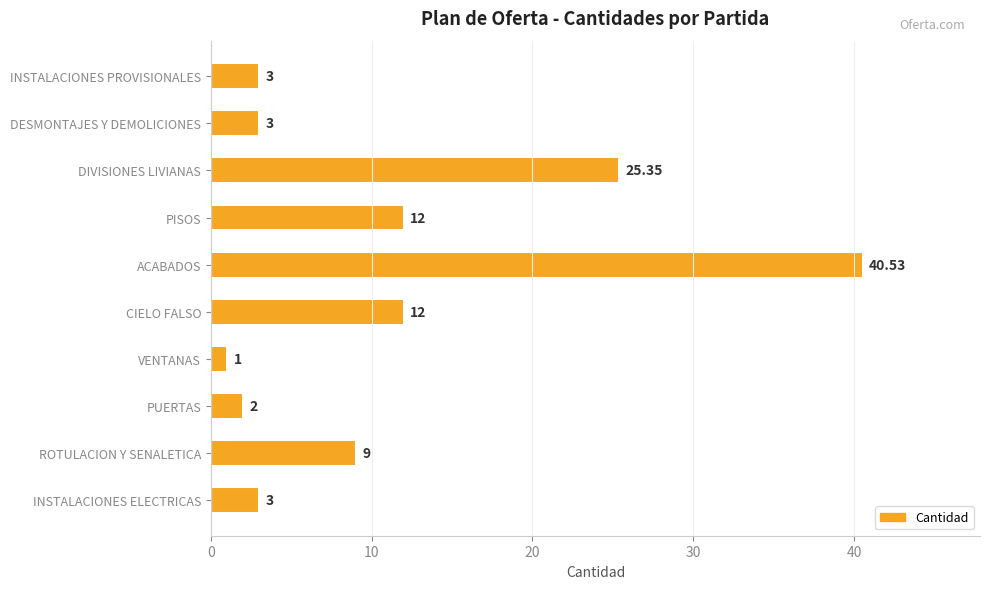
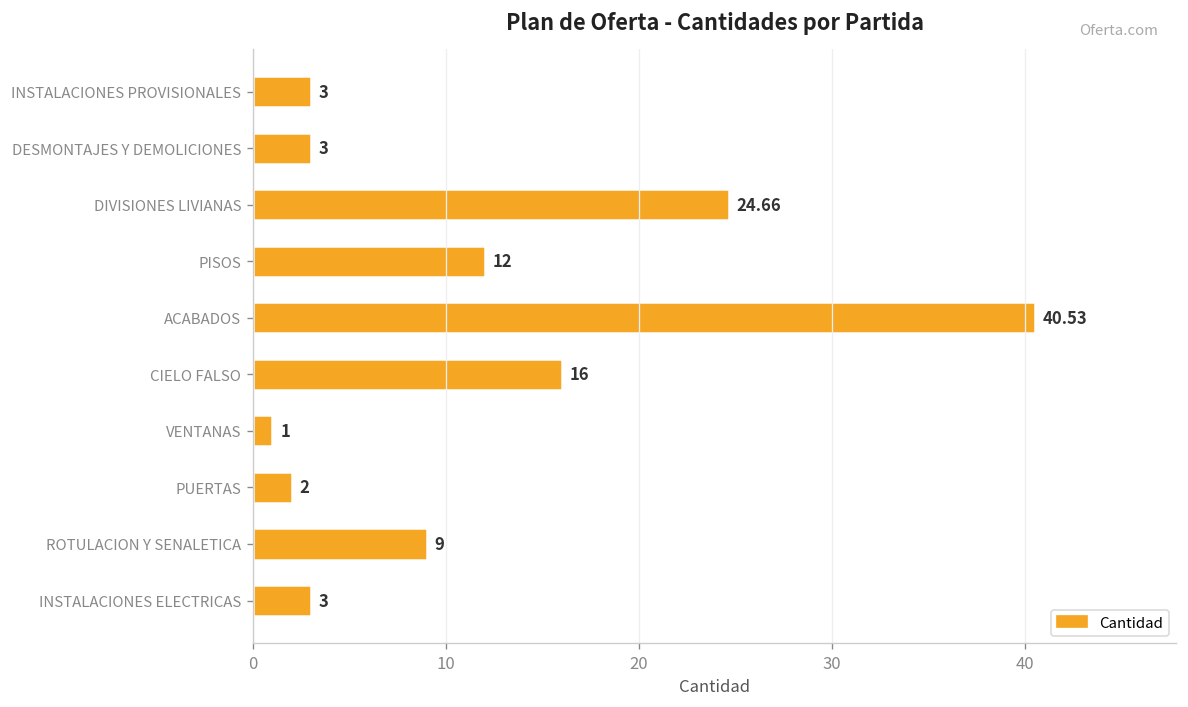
DIVISIONES LIVIANAS: 25.35 -> 24.66
CIELO FALSO: 12 -> 16
